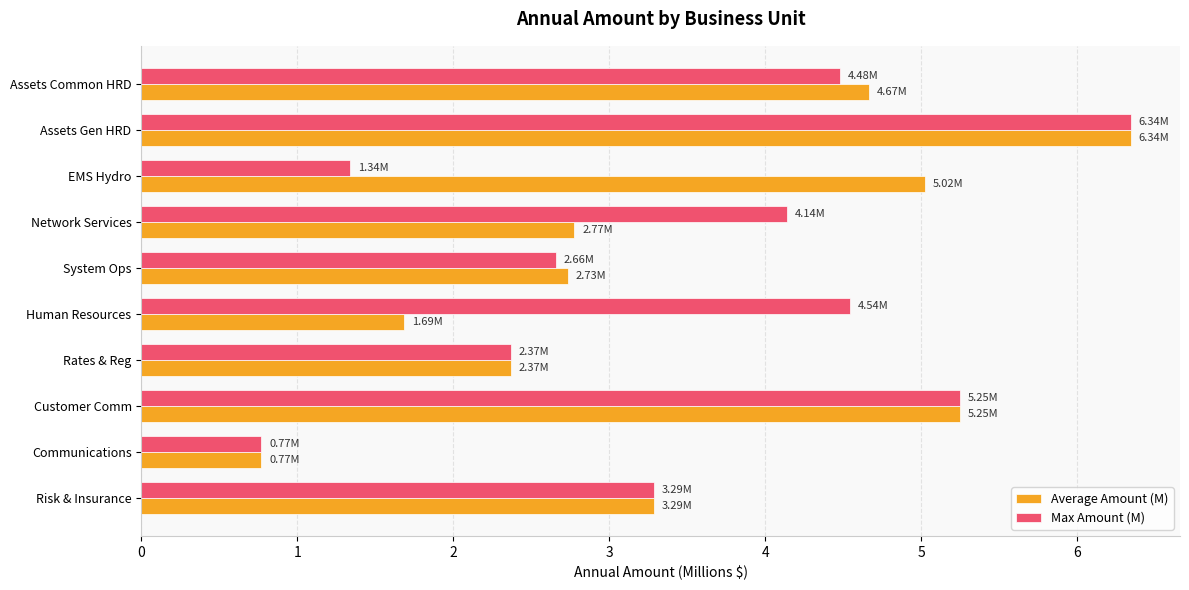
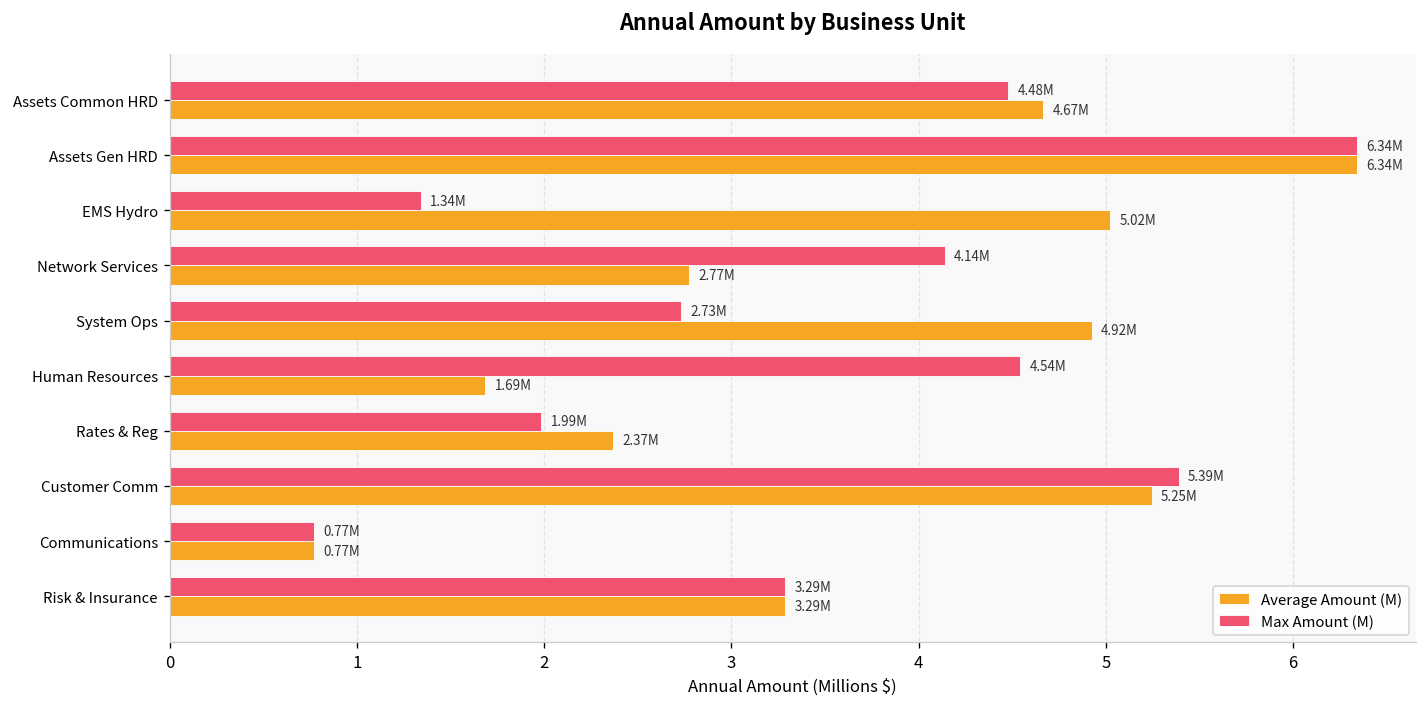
Max Amount (M), System Ops: 2.66M -> 2.73M
Average Amount (M), System Ops: 2.73M -> 4.92M
Max Amount (M), Rates & Reg: 2.37M -> 1.99M
Max Amount (M), Customer Comm: 5.25M -> 5.39M
